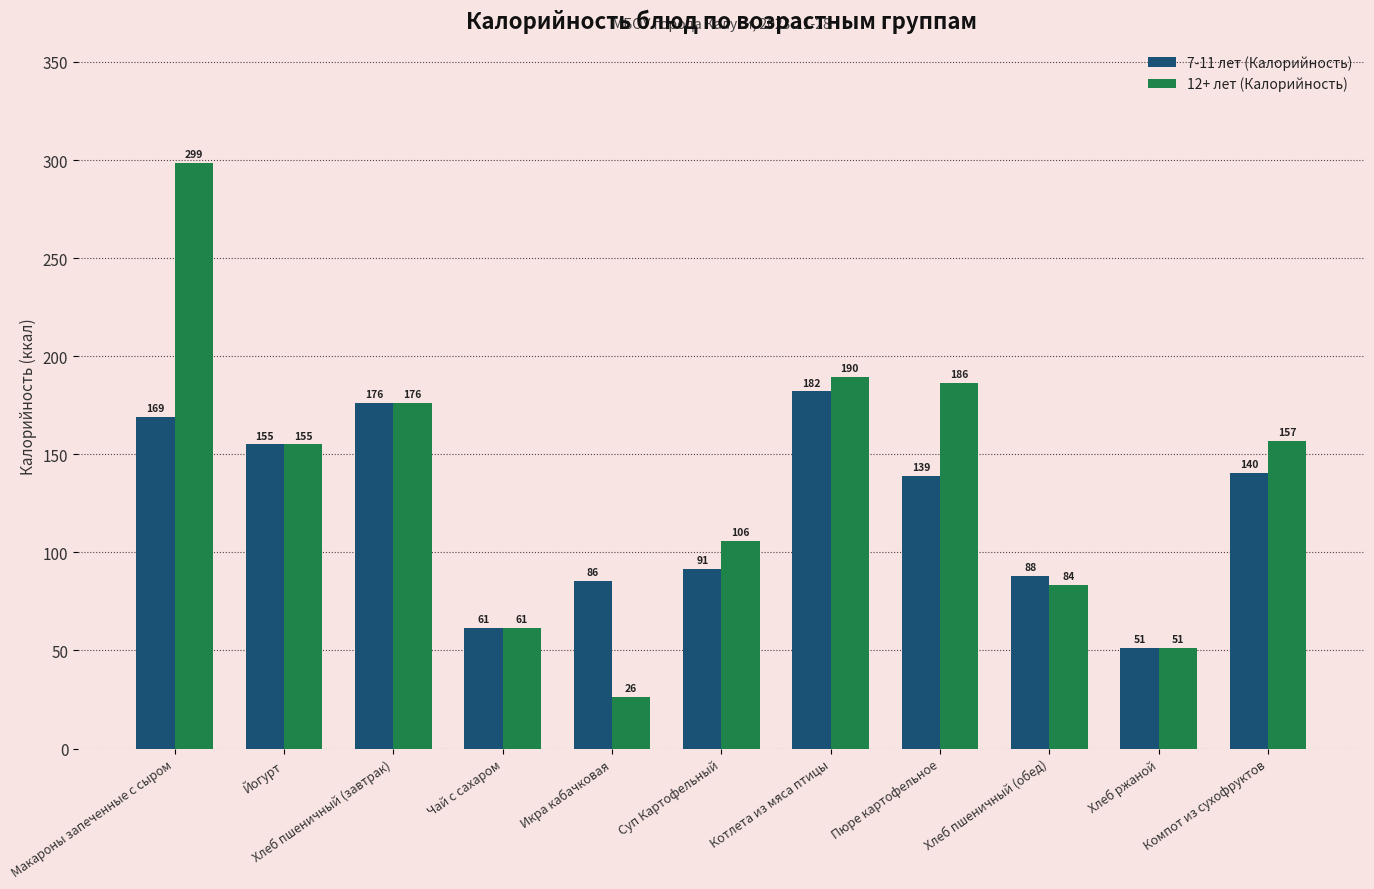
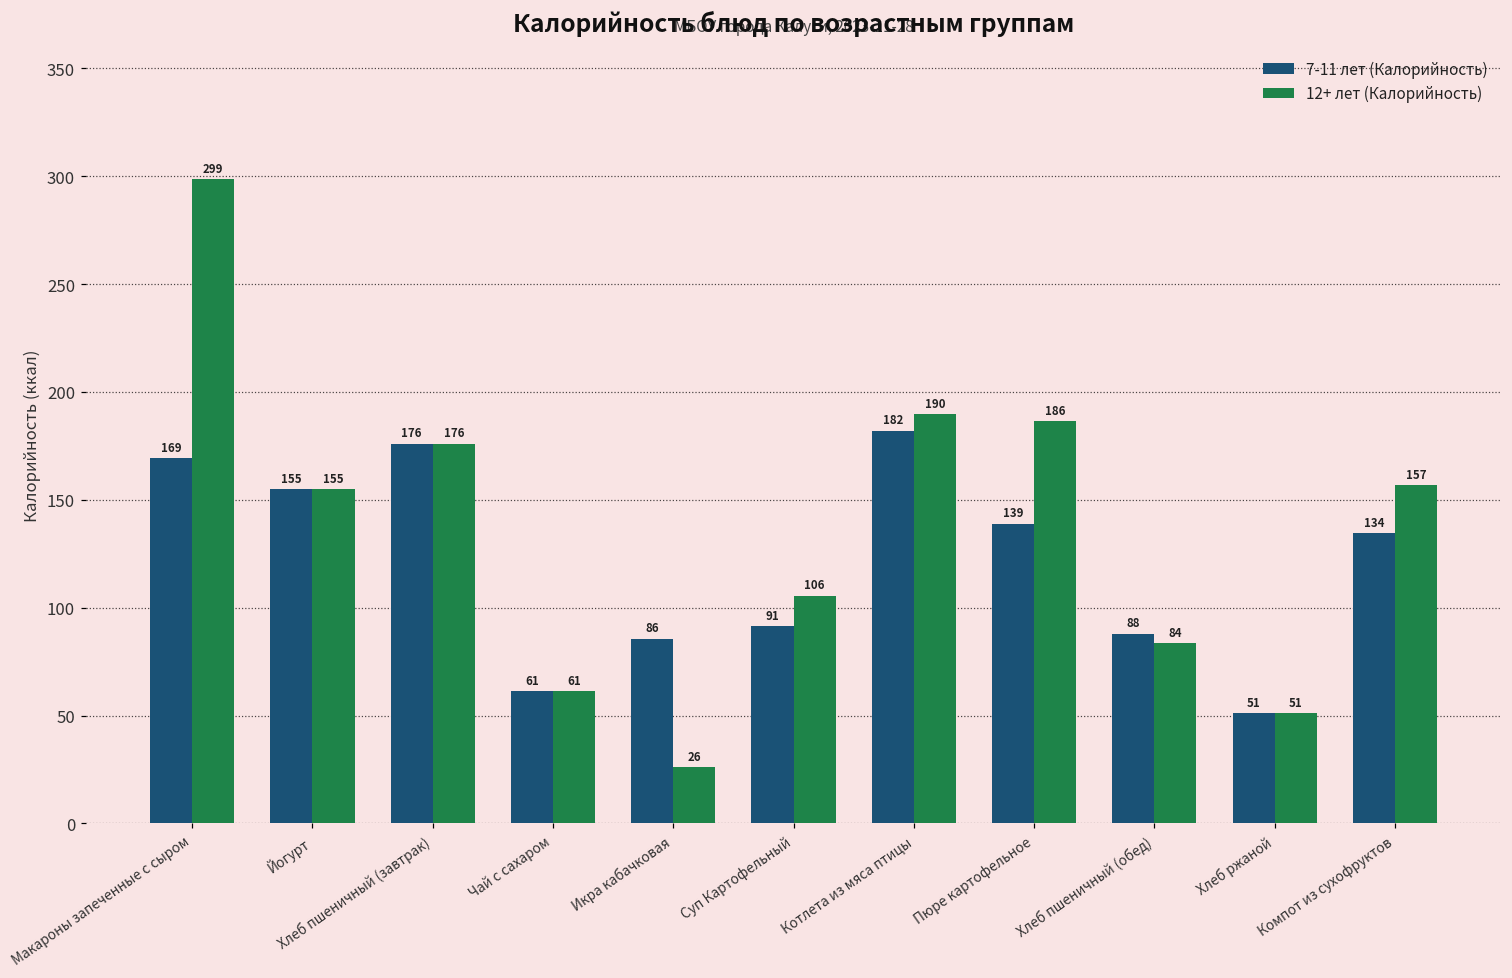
7-11 лет (Калорийность), Компот из сухофруктов: 140 -> 134
